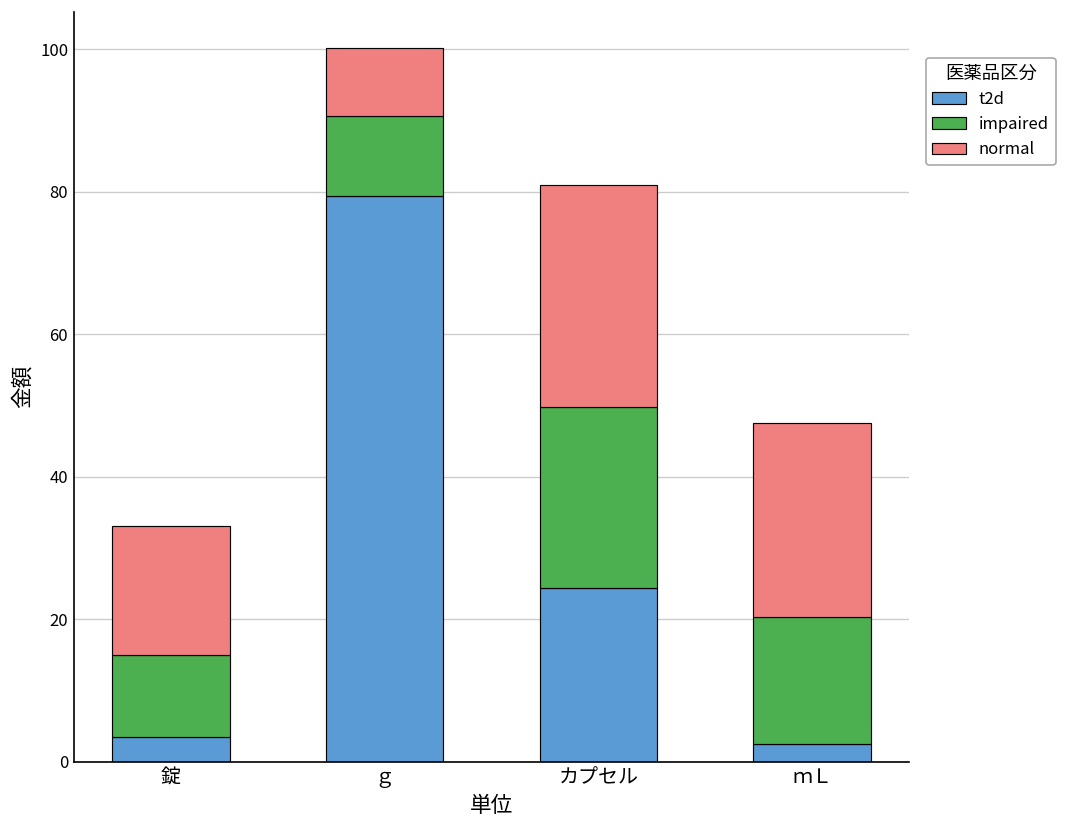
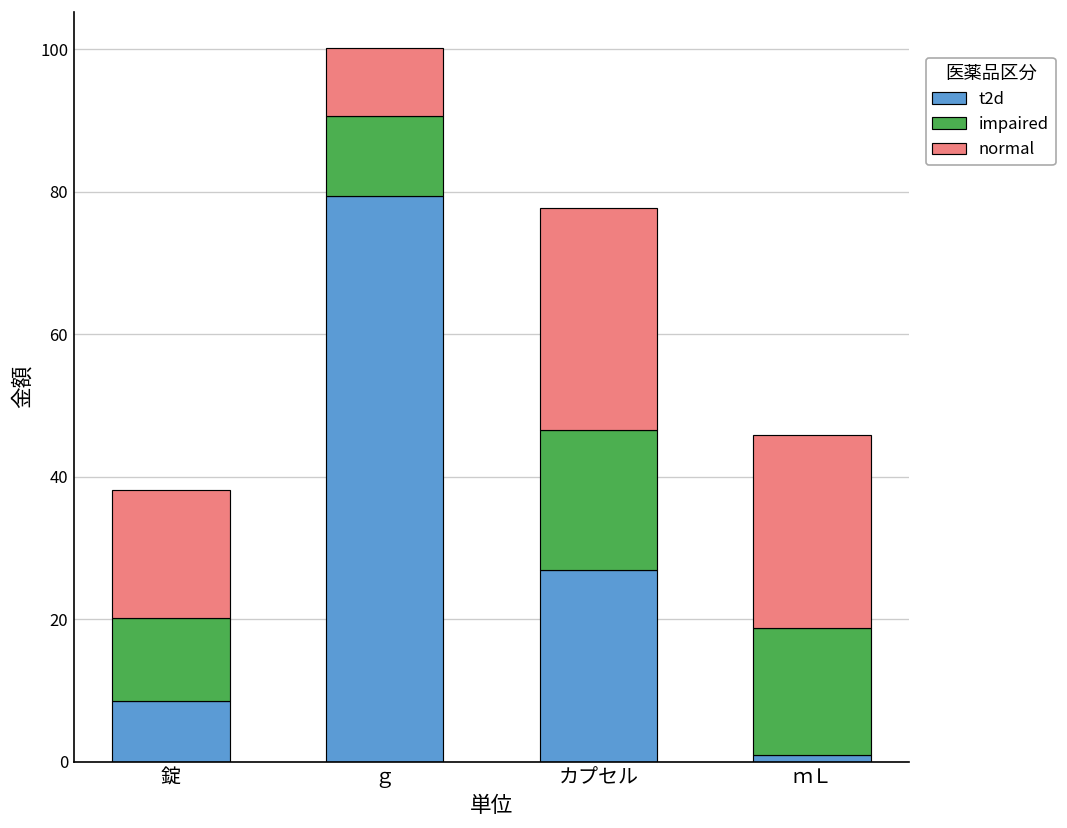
t2d, 錠: 3 -> 9
t2d, カプセル: 24 -> 27
impaired, カプセル: 25 -> 20
t2d, ｍＬ: 3 -> 1
